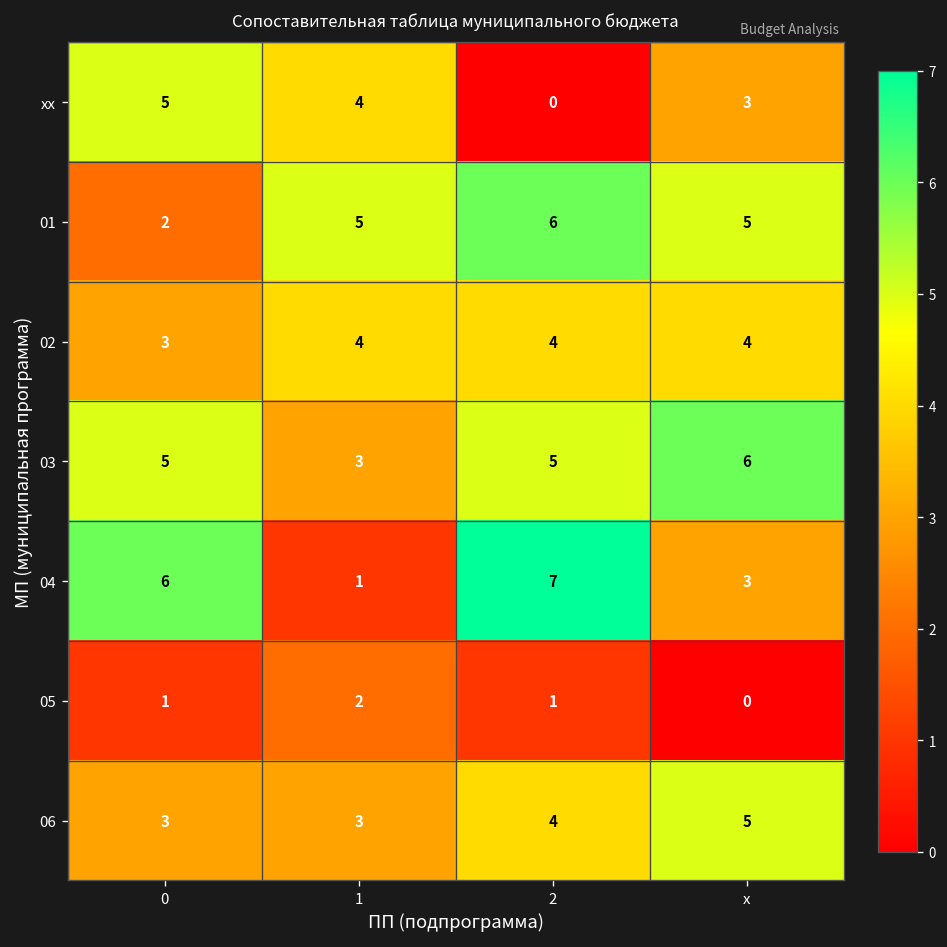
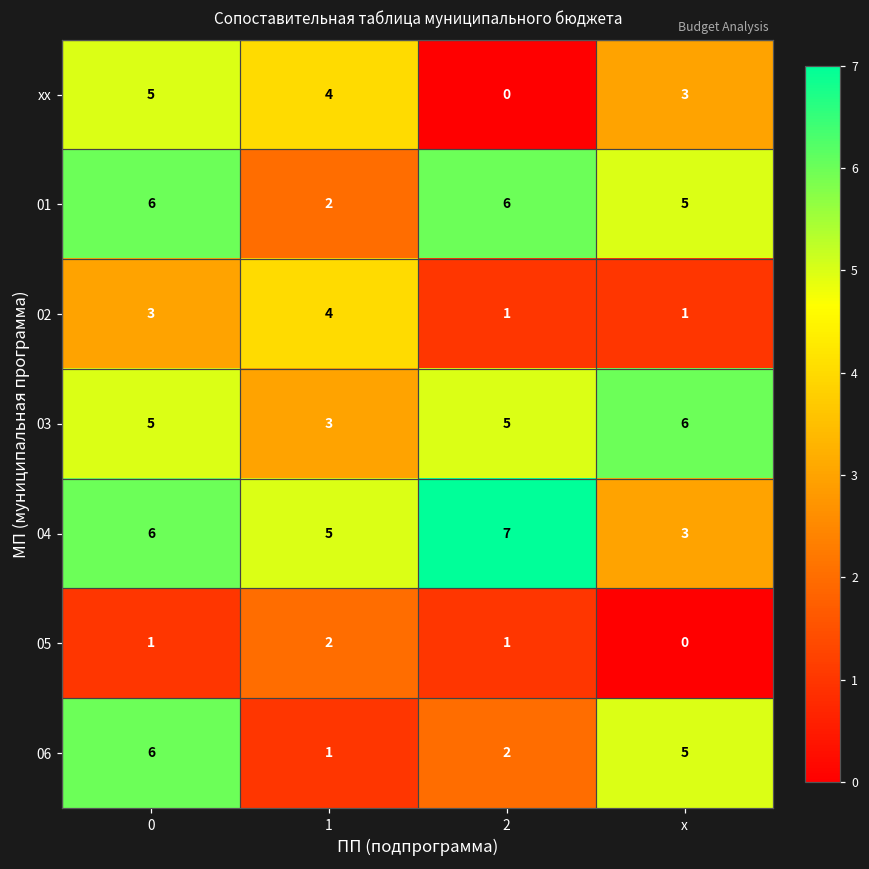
01, 0: 2 -> 6
01, 1: 5 -> 2
02, 2: 4 -> 1
02, x: 4 -> 1
04, 1: 1 -> 5
06, 0: 3 -> 6
06, 1: 3 -> 1
06, 2: 4 -> 2
